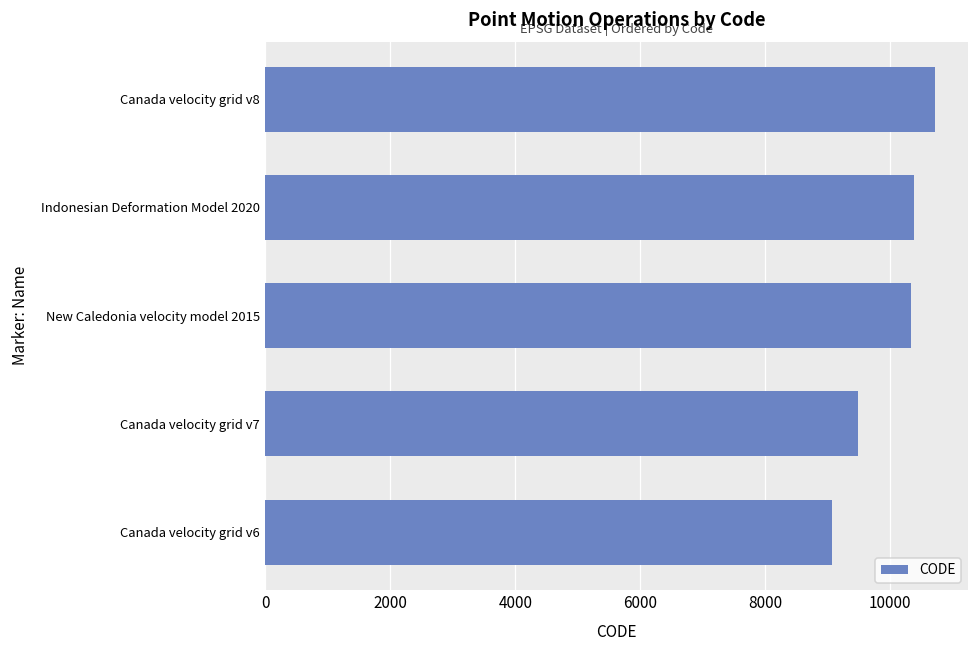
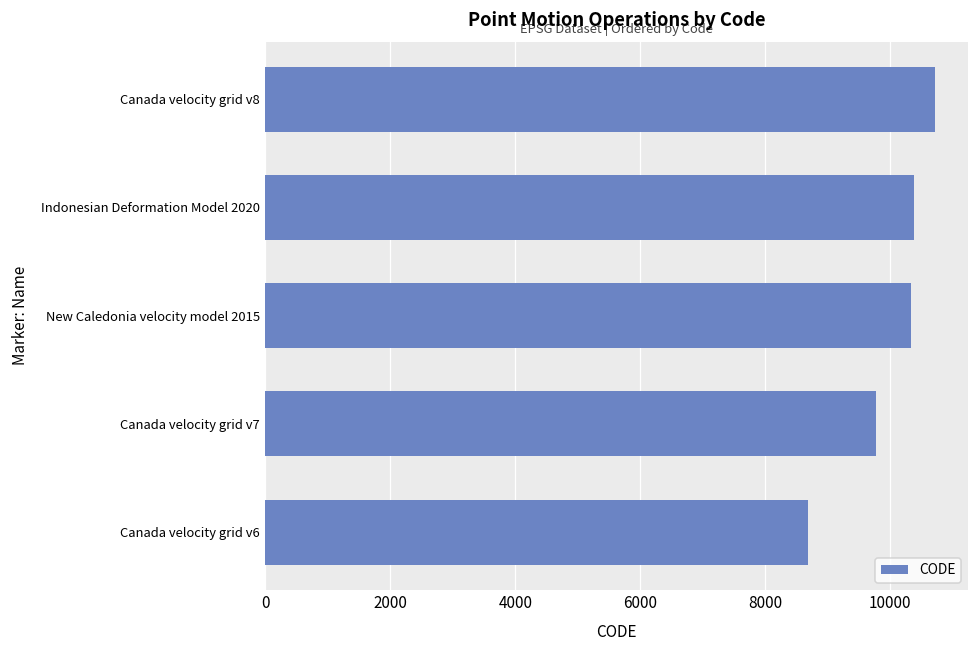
Canada velocity grid v7: 9500 -> 9800
Canada velocity grid v6: 9100 -> 8700
